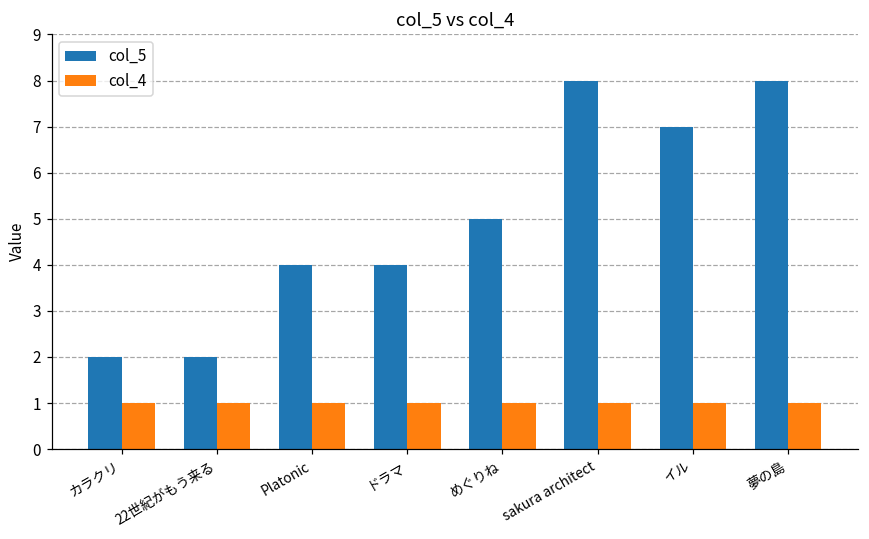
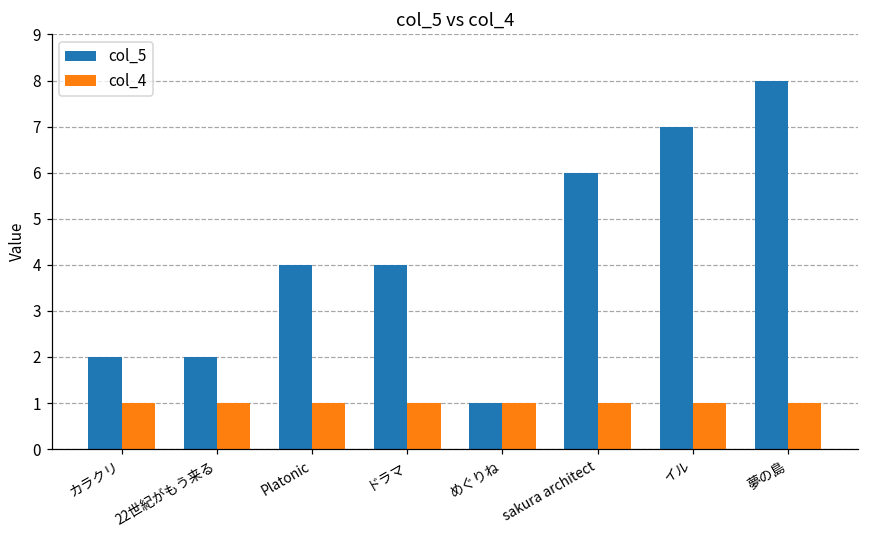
col_5, めぐりね: 5 -> 1
col_5, sakura architect: 8 -> 6
